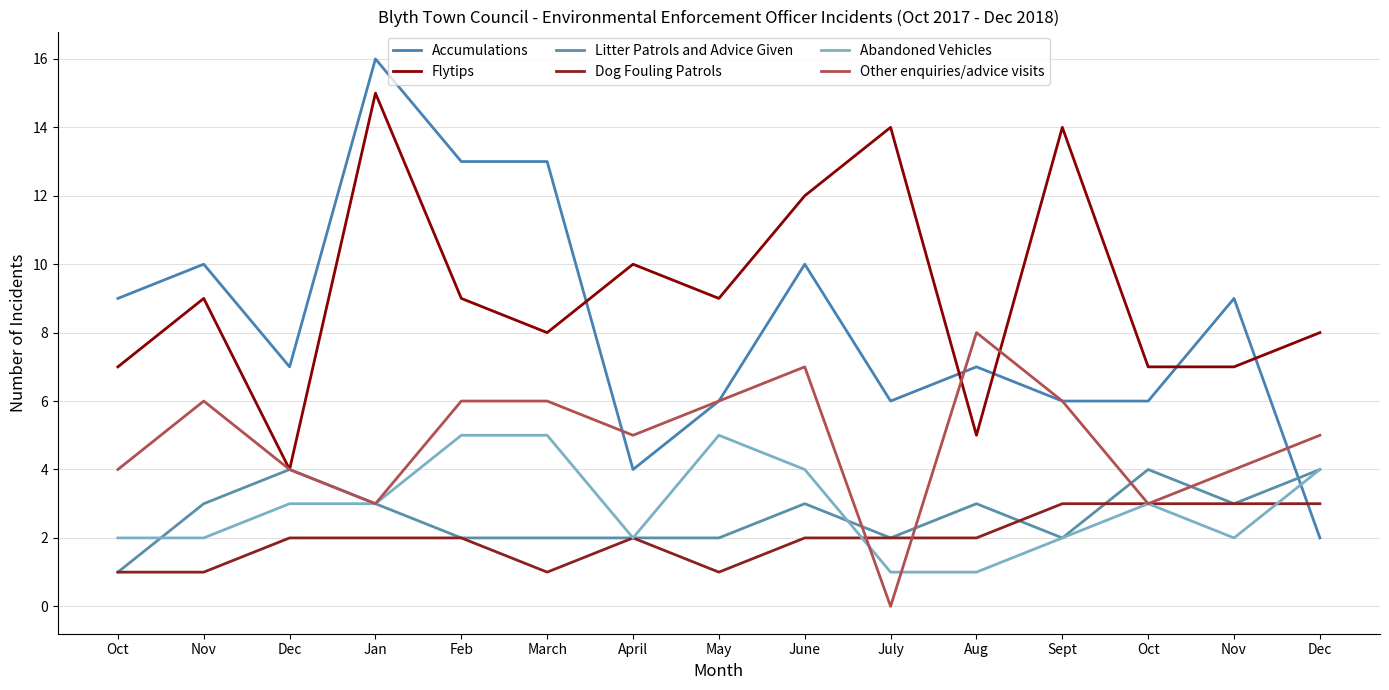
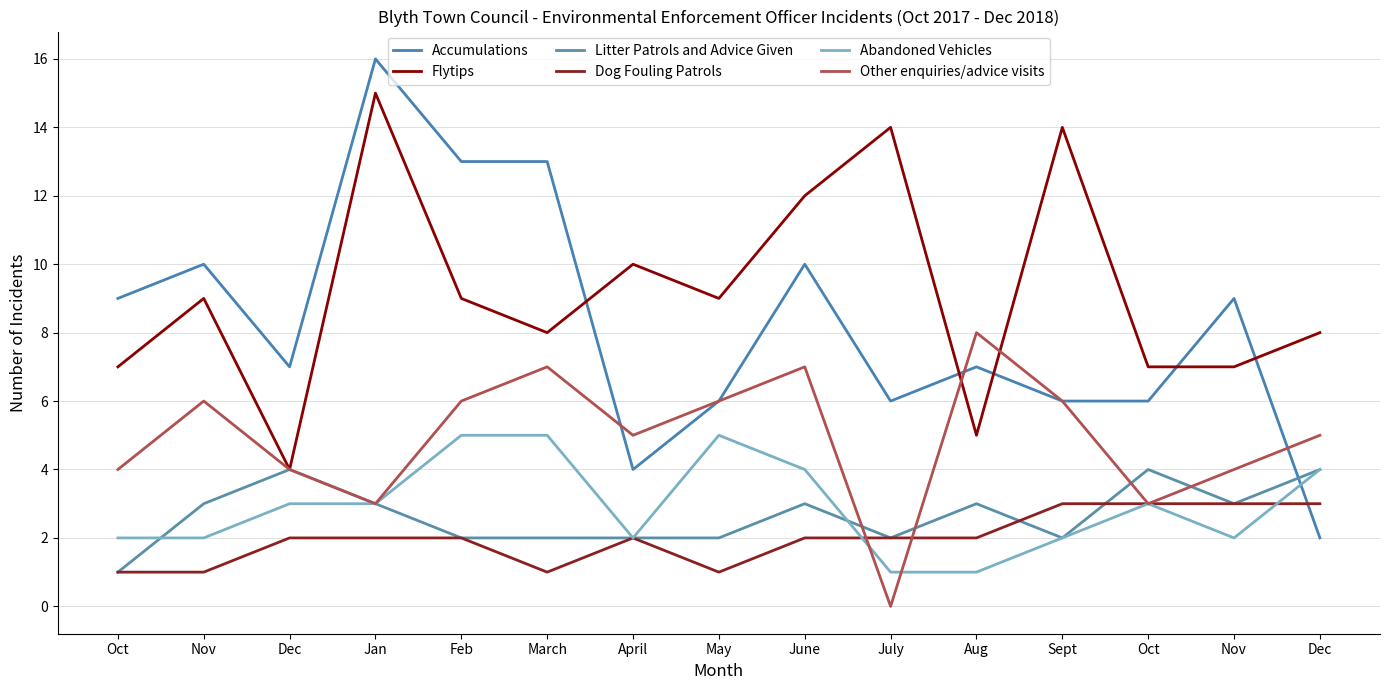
Other enquiries/advice visits, March: 6 -> 7
